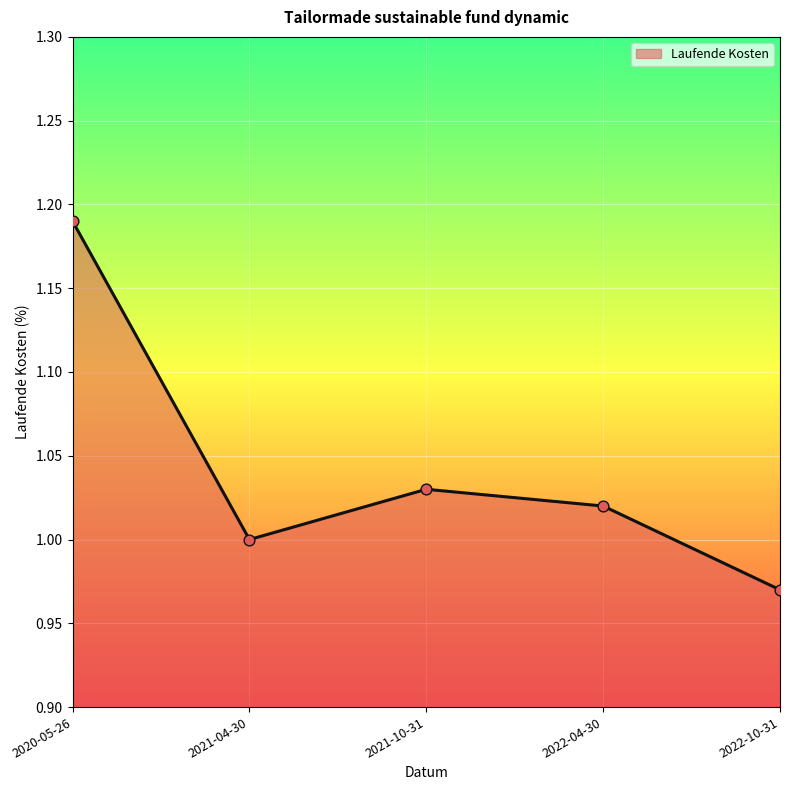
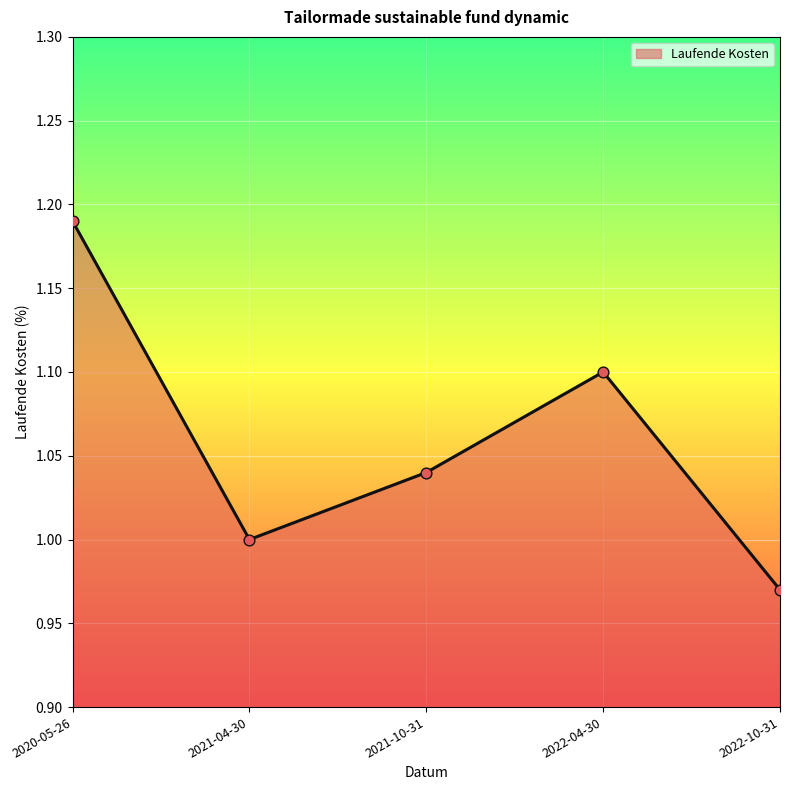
2021-10-31: 1.03 -> 1.04
2022-04-30: 1.02 -> 1.10
